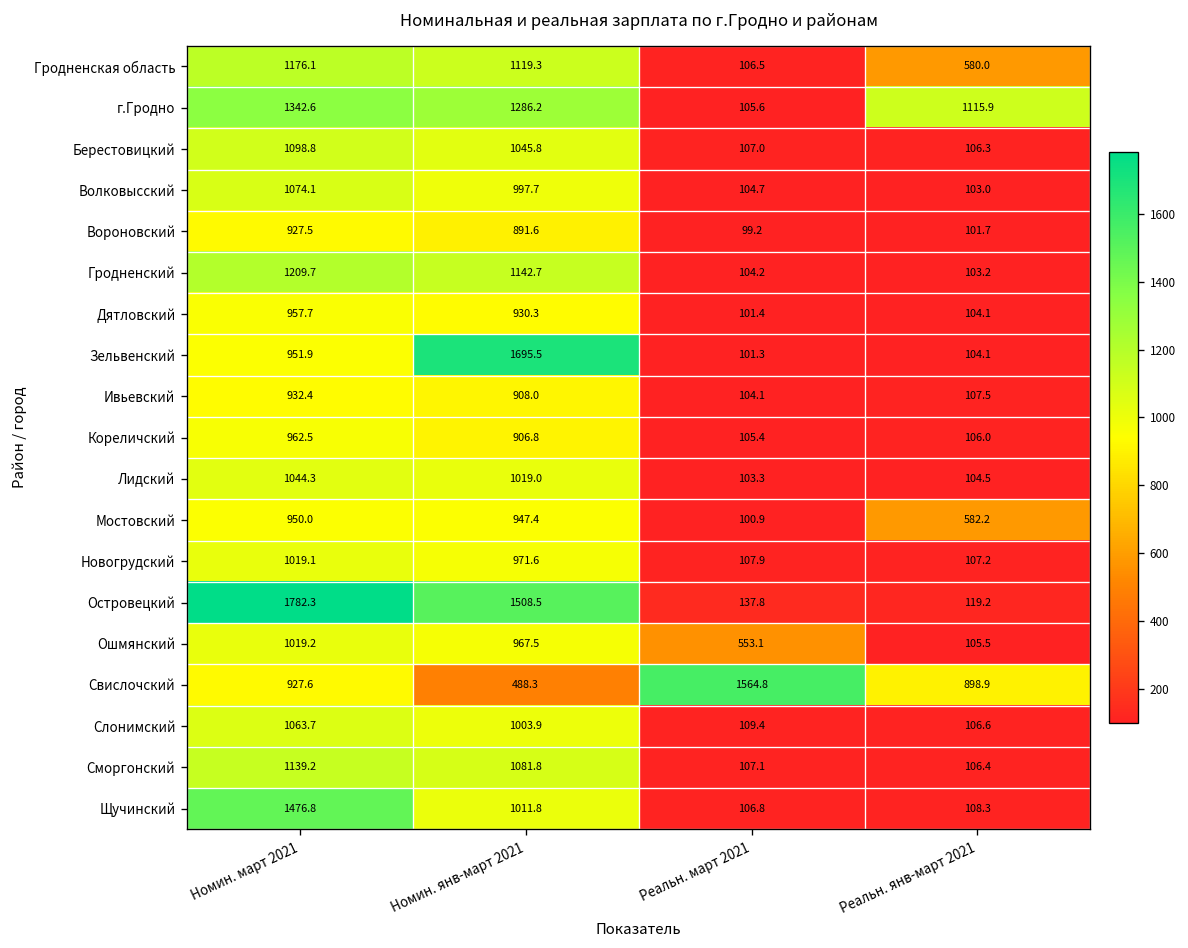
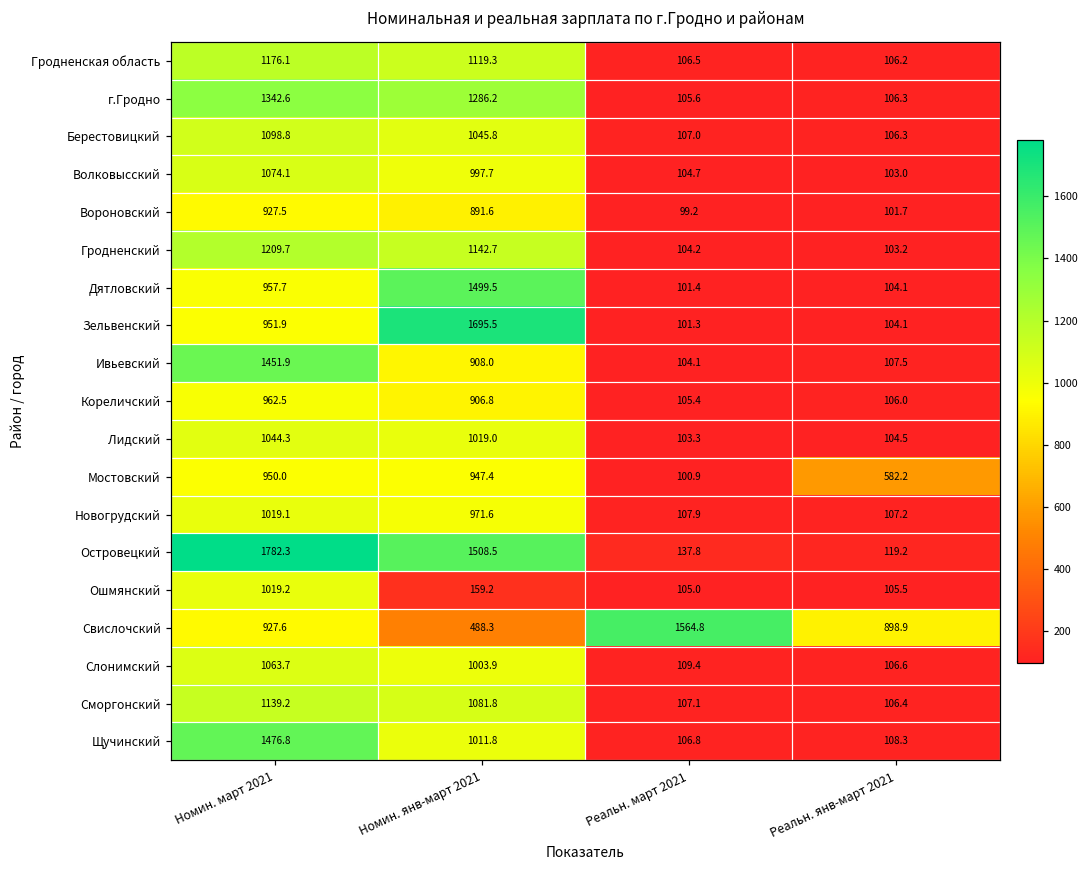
Гродненская область, Реальн. янв-март 2021: 580.0 -> 106.2
г.Гродно, Реальн. янв-март 2021: 1115.9 -> 106.3
Дятловский, Номин. янв-март 2021: 930.3 -> 1499.5
Ивьевский, Номин. март 2021: 932.4 -> 1451.9
Ошмянский, Номин. янв-март 2021: 967.5 -> 159.2
Ошмянский, Реальн. март 2021: 553.1 -> 105.0
